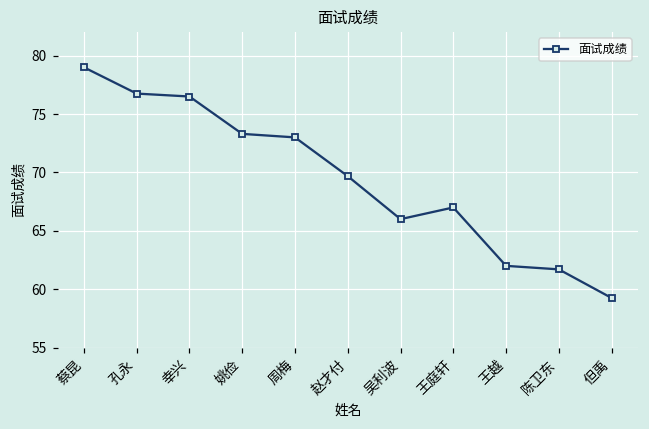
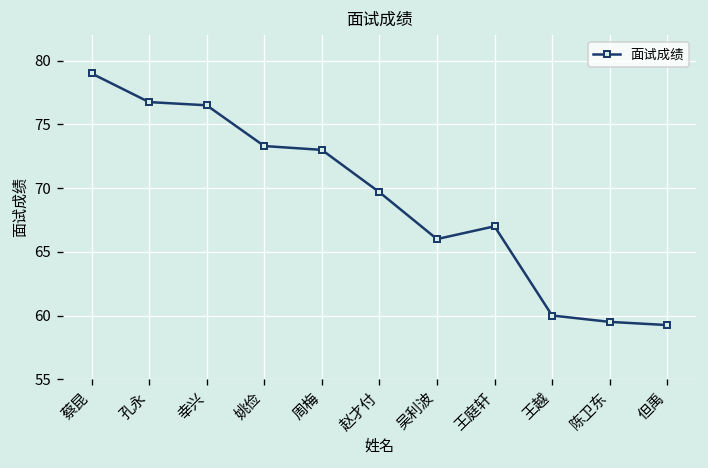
王越: 62 -> 60
陈卫东: 61.7 -> 59.5
